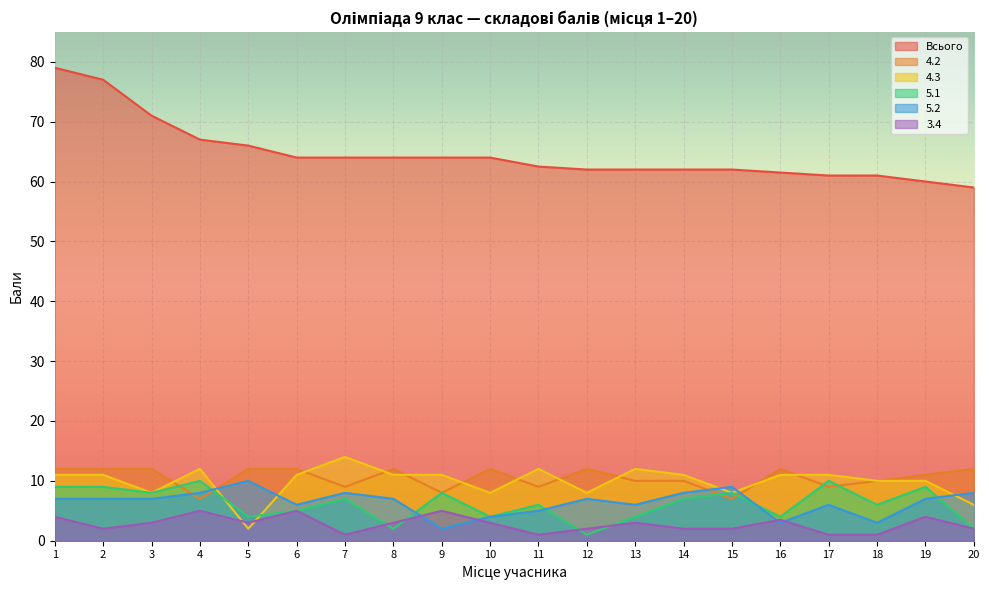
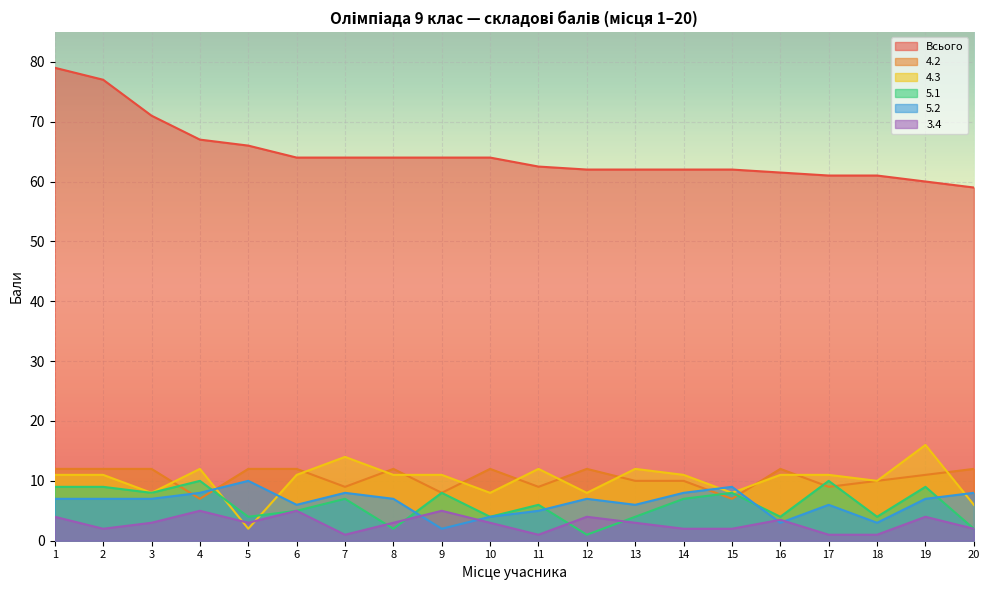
3.4, 12: 2 -> 4
5.1, 18: 6 -> 4
4.3, 19: 10 -> 16
